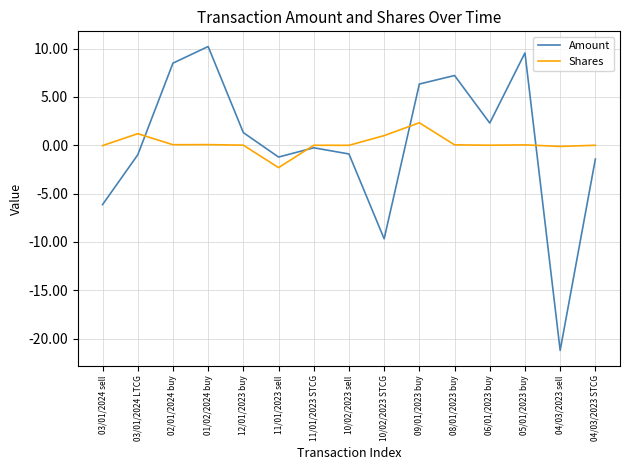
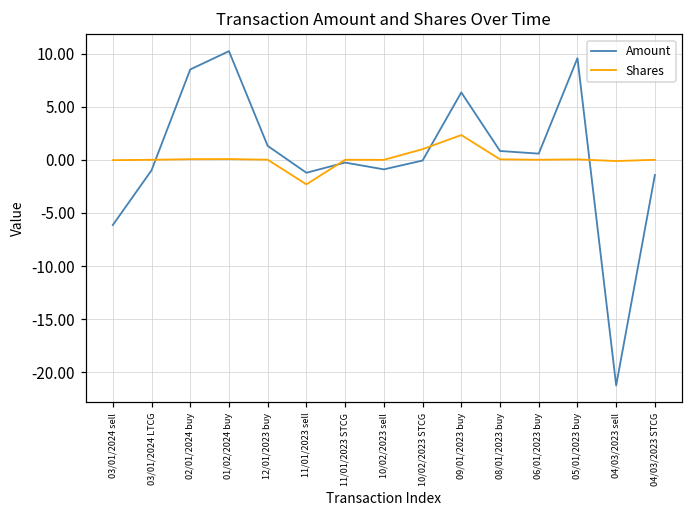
Shares, 03/01/2024 LTCG: 1 -> 0
Amount, 10/02/2023 STCG: -10 -> 0
Amount, 08/01/2023 buy: 7 -> 1
Amount, 06/01/2023 buy: 2 -> 1
